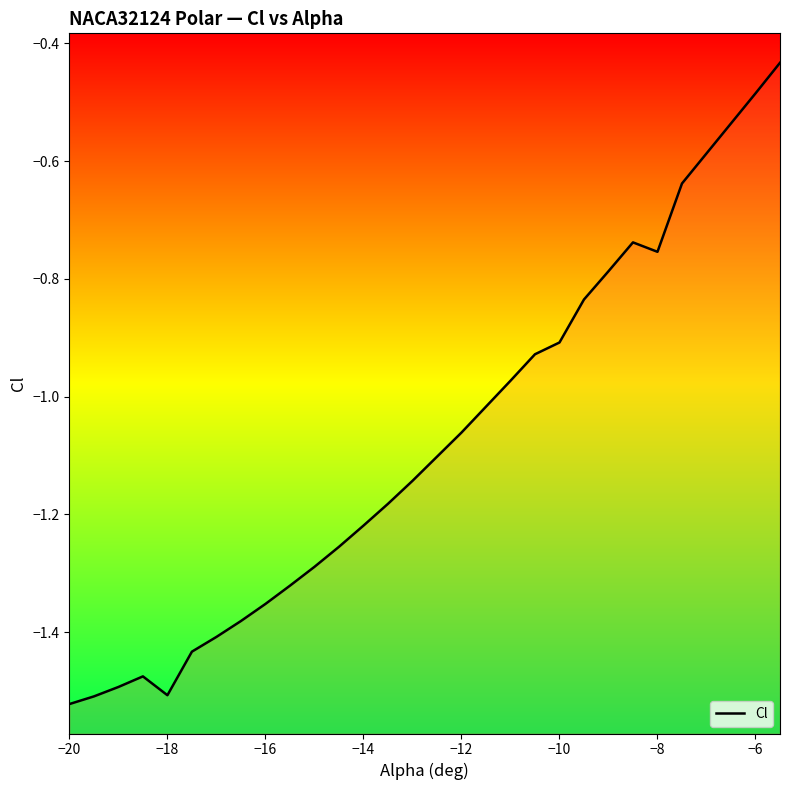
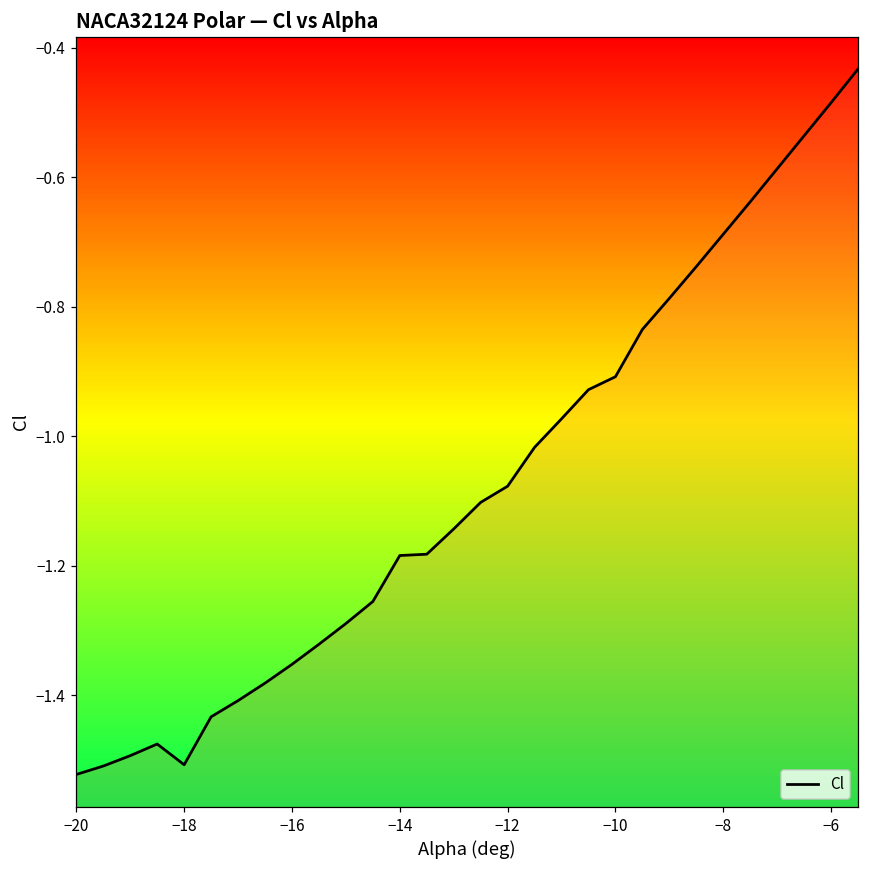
−14: -1.22 -> -1.18
−12: -1.06 -> -1.08
−8: -0.75 -> -0.69
